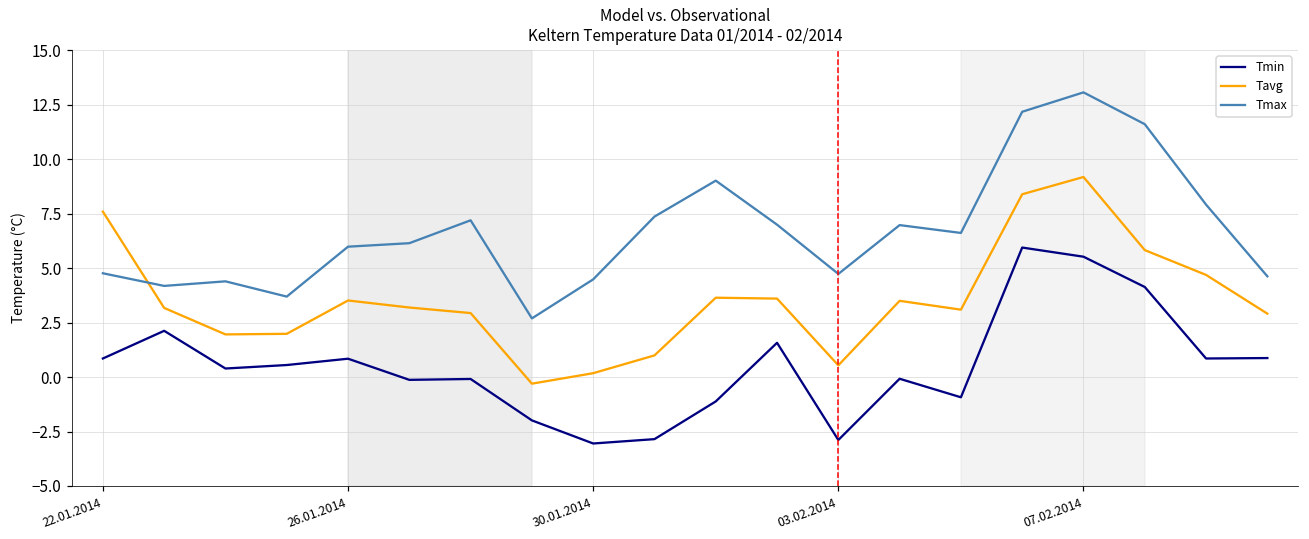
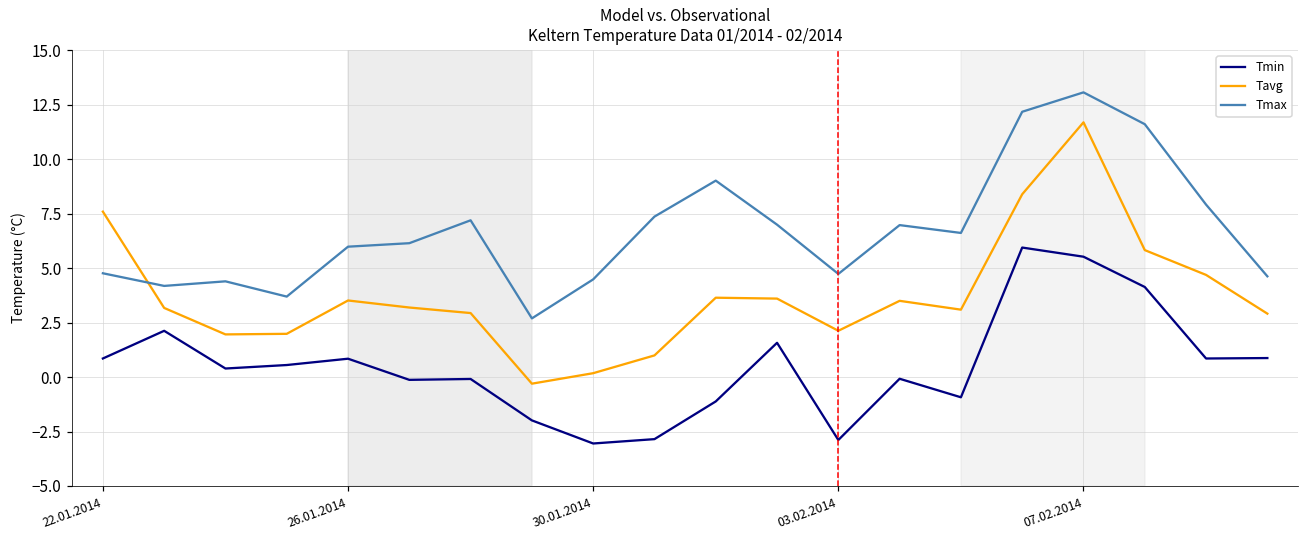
Tavg, 03.02.2014: 0.5 -> 2.1
Tavg, 07.02.2014: 9.2 -> 11.7
